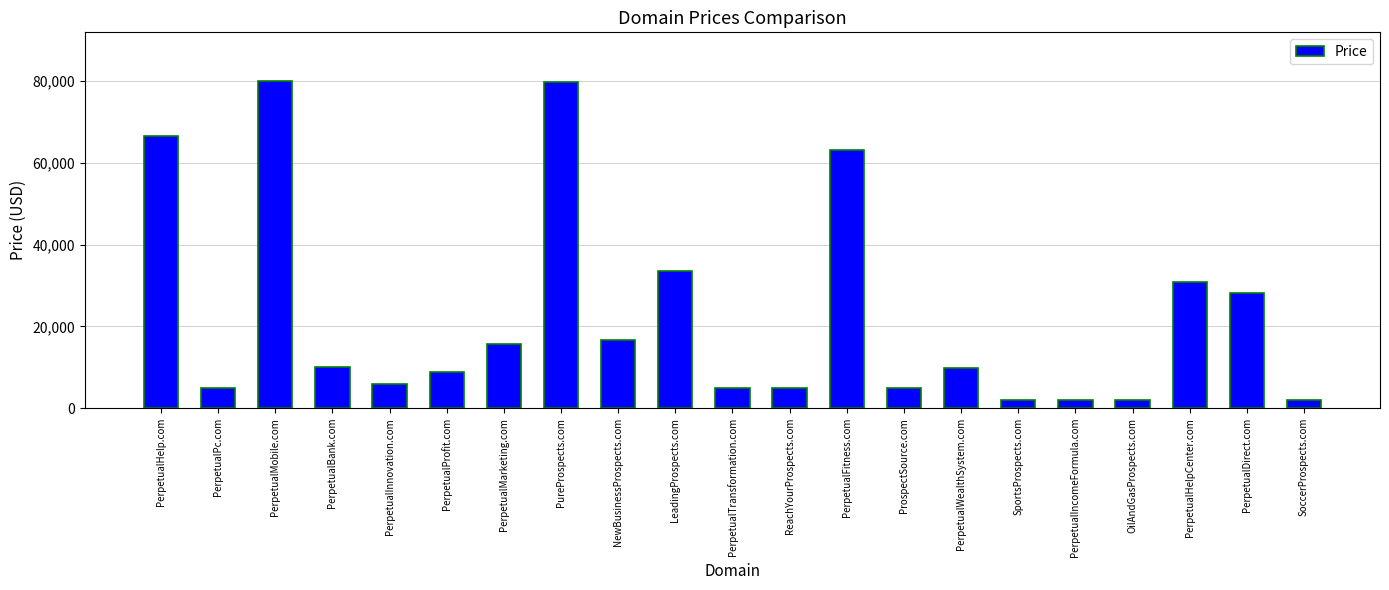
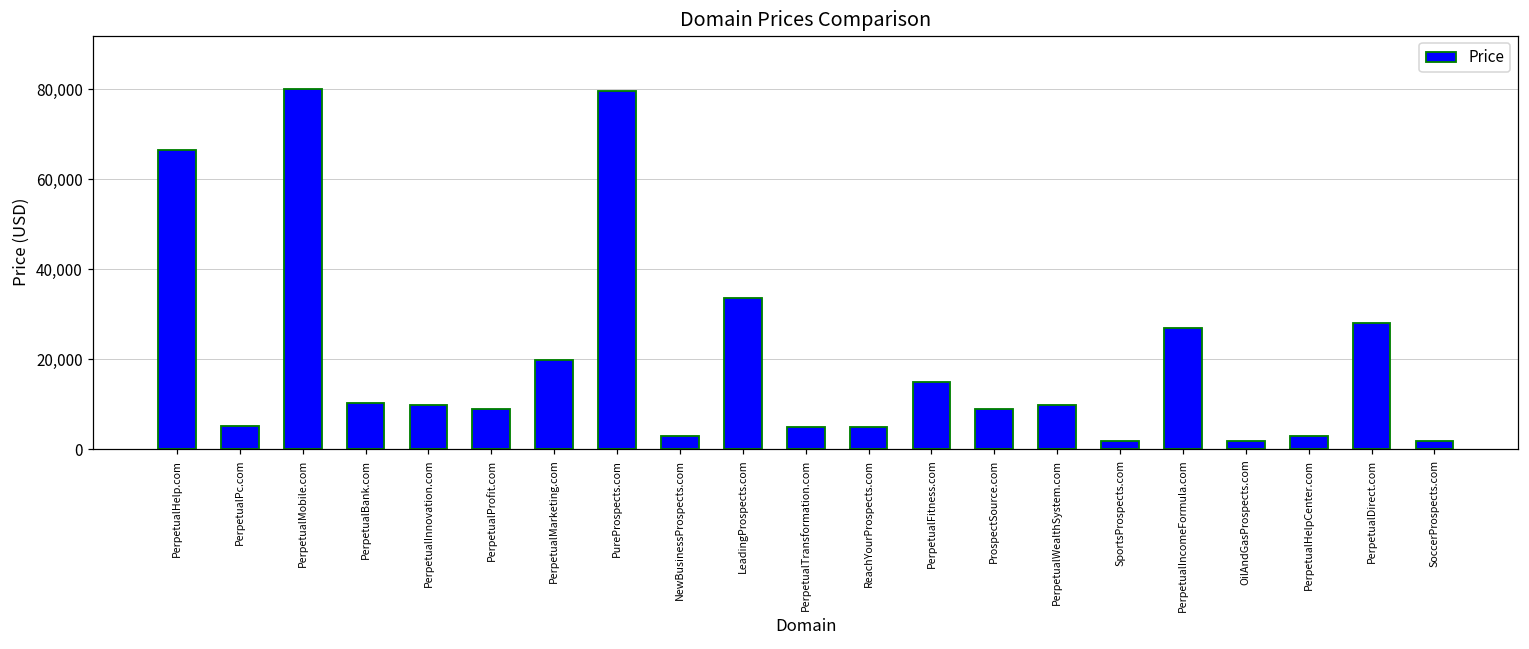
PerpetualInnovation.com: 6,000 -> 10,000
PerpetualMarketing.com: 16,000 -> 20,000
NewBusinessProspects.com: 17,000 -> 3,000
PerpetualFitness.com: 63,000 -> 15,000
ProspectSource.com: 5,000 -> 9,000
PerpetualIncomeFormula.com: 2,000 -> 27,000
PerpetualHelpCenter.com: 31,000 -> 3,000
